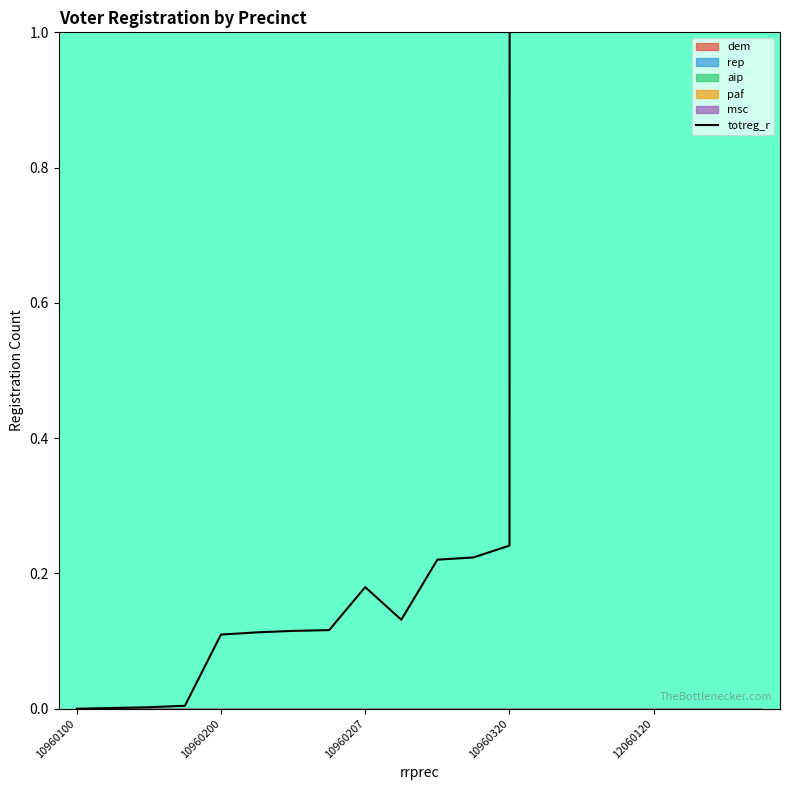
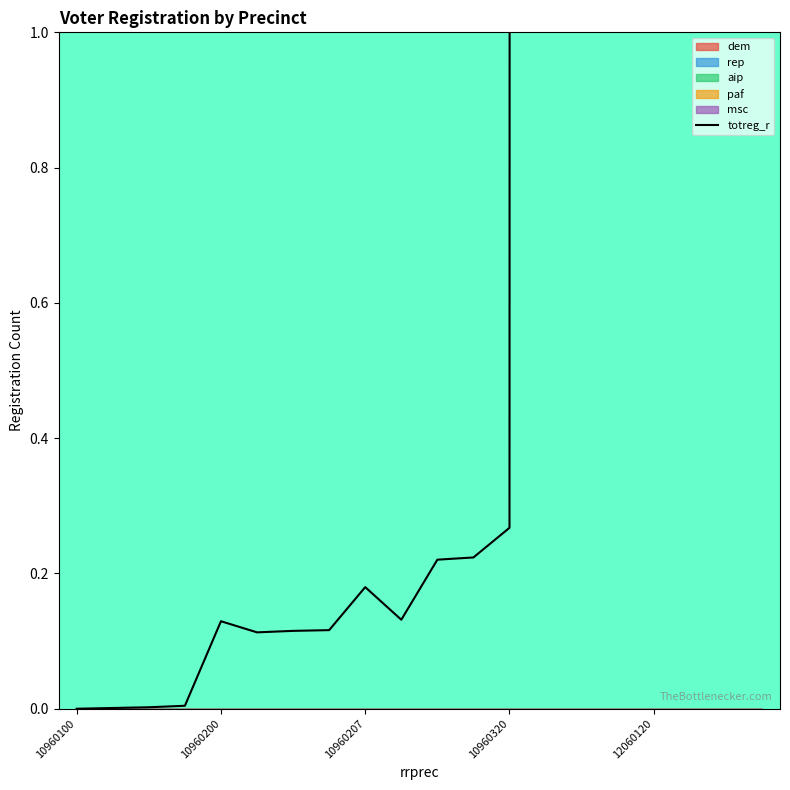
totreg_r, 10960200: 0.11 -> 0.13
totreg_r, 10960320: 0.24 -> 0.27
